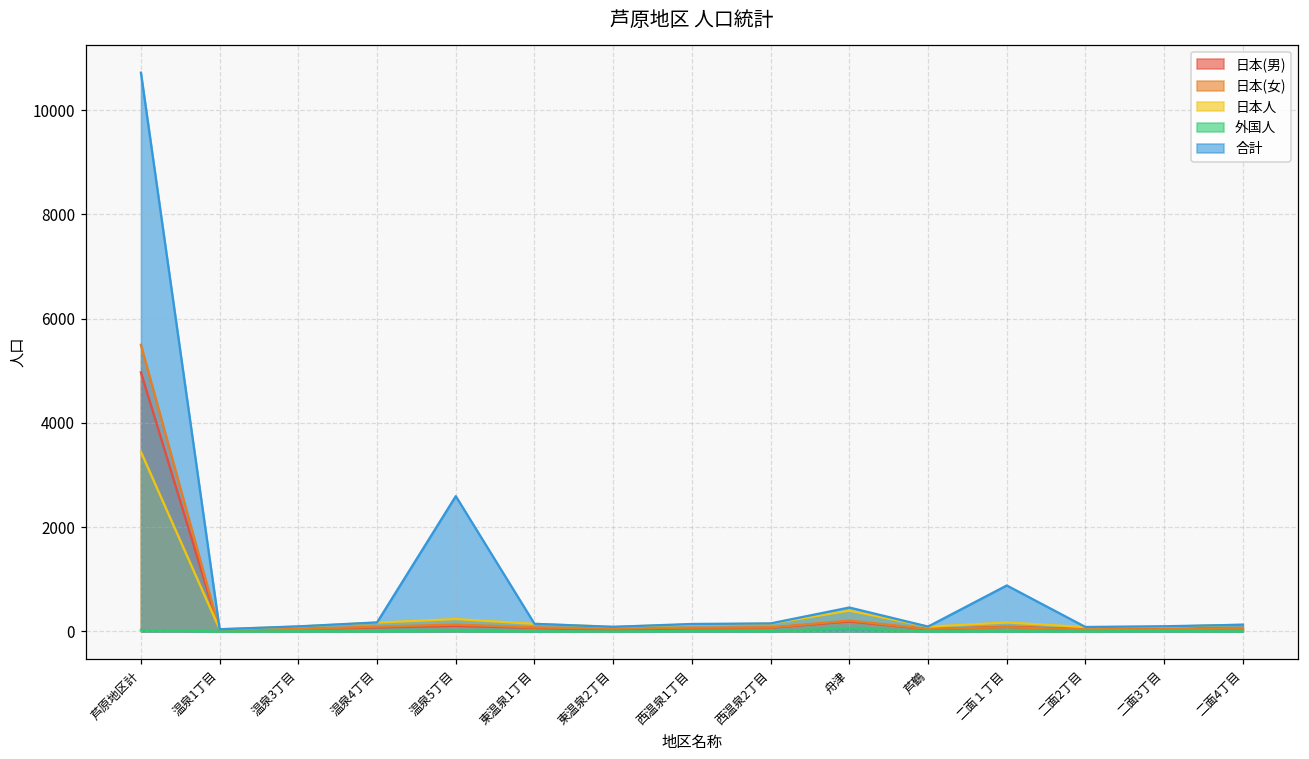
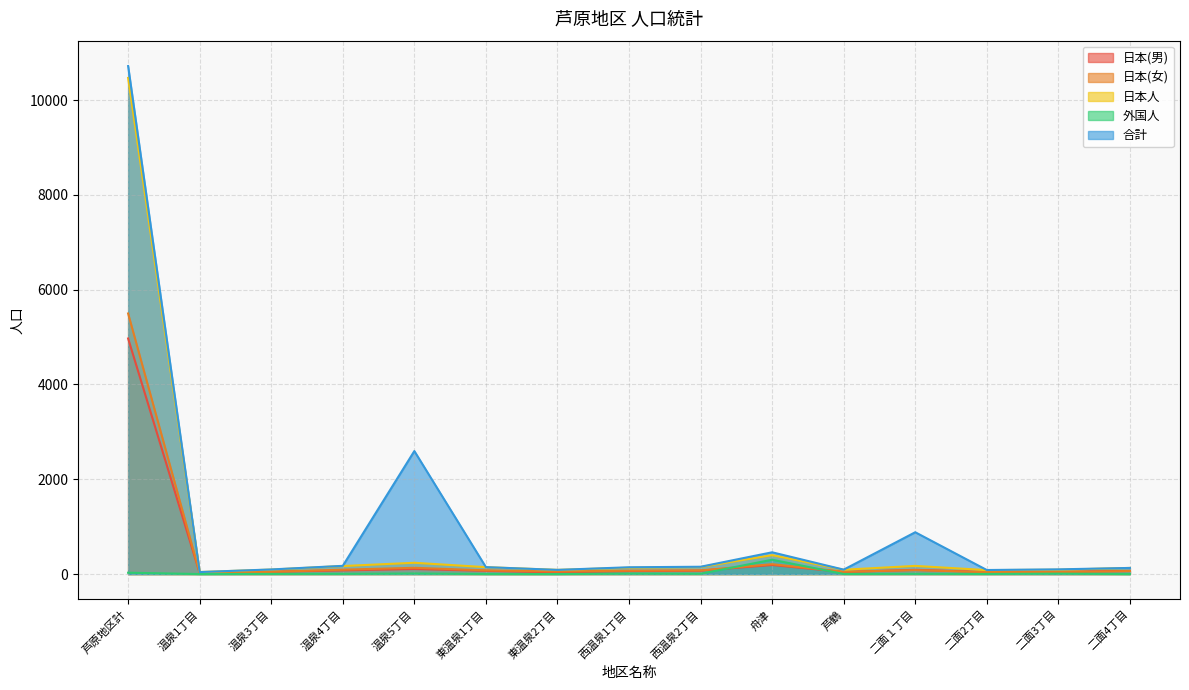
日本人, 芦原地区計: 3400 -> 10500
外国人, 舟津: 100 -> 300
